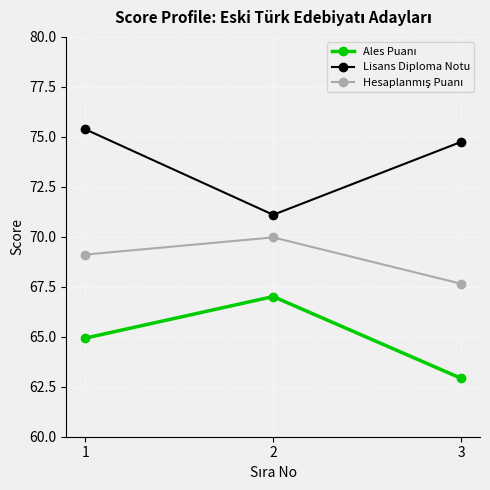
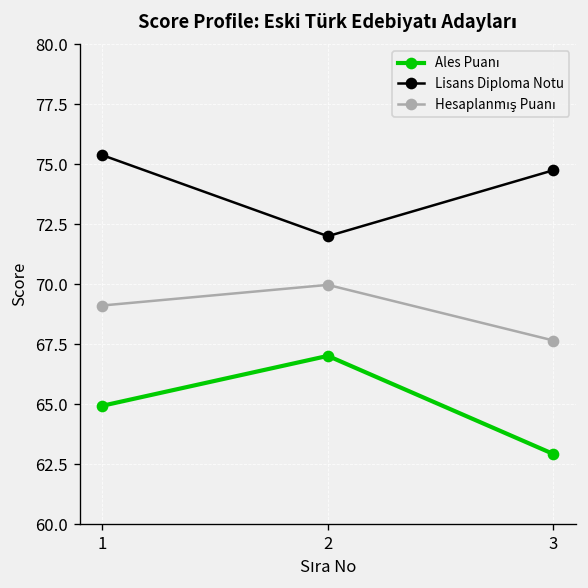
Lisans Diploma Notu, 2: 71.1 -> 72.0
